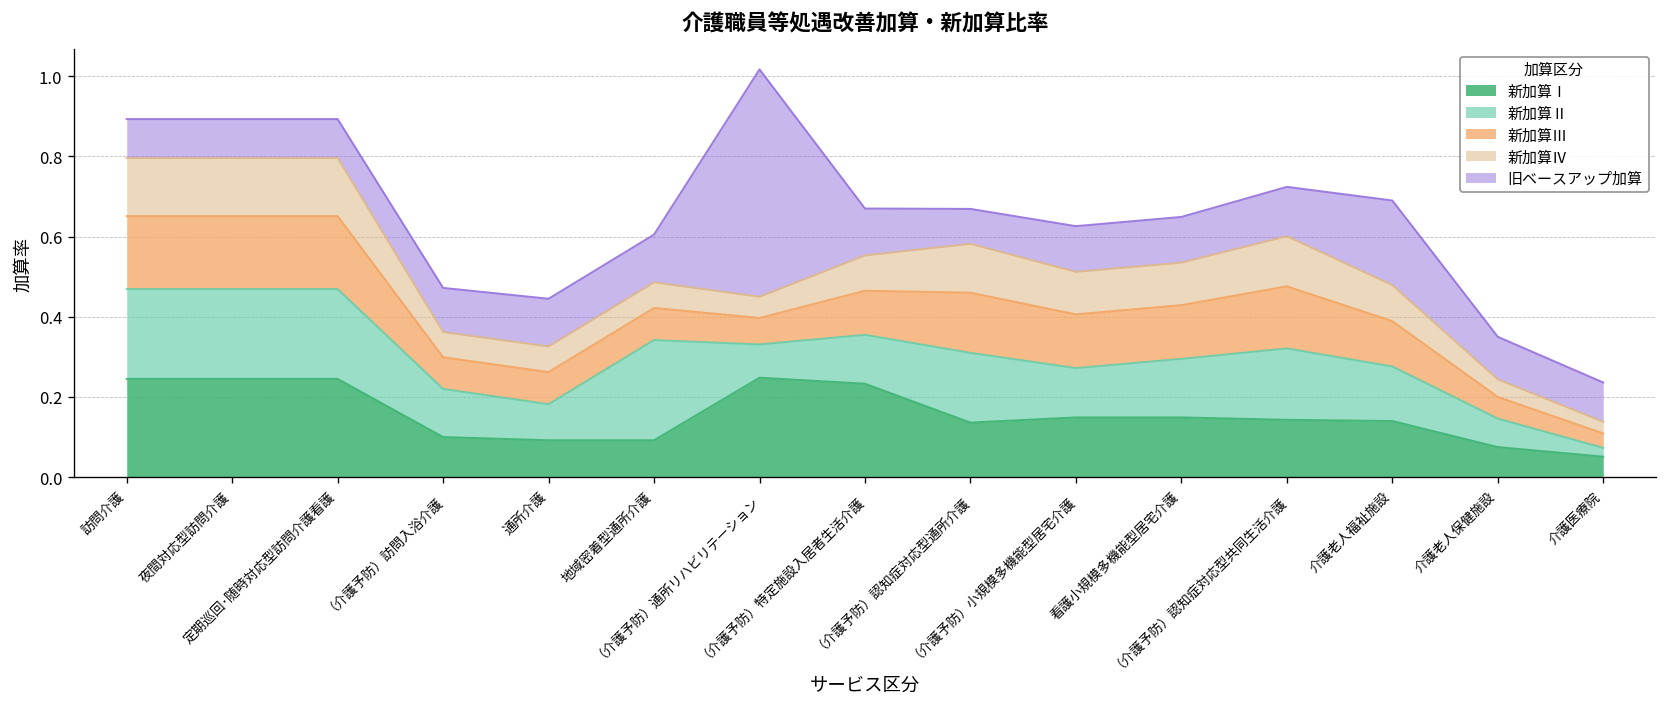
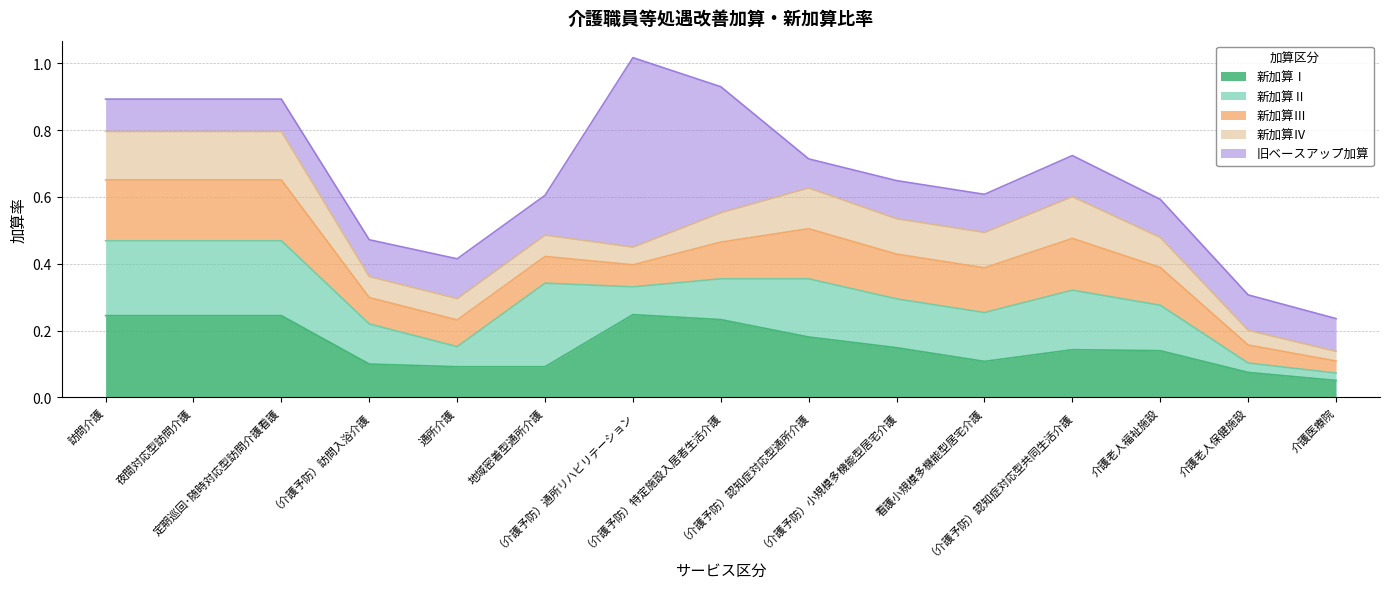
新加算Ⅱ, 通所介護: 0.09 -> 0.06
旧ベースアップ加算, （介護予防）特定施設入居者生活介護: 0.12 -> 0.38
新加算Ⅰ, （介護予防）認知症対応型通所介護: 0.14 -> 0.18
新加算Ⅱ, （介護予防）小規模多機能型居宅介護: 0.12 -> 0.15
新加算Ⅰ, 看護小規模多機能型居宅介護: 0.15 -> 0.11
旧ベースアップ加算, 介護老人福祉施設: 0.21 -> 0.11
新加算Ⅱ, 介護老人保健施設: 0.07 -> 0.03
